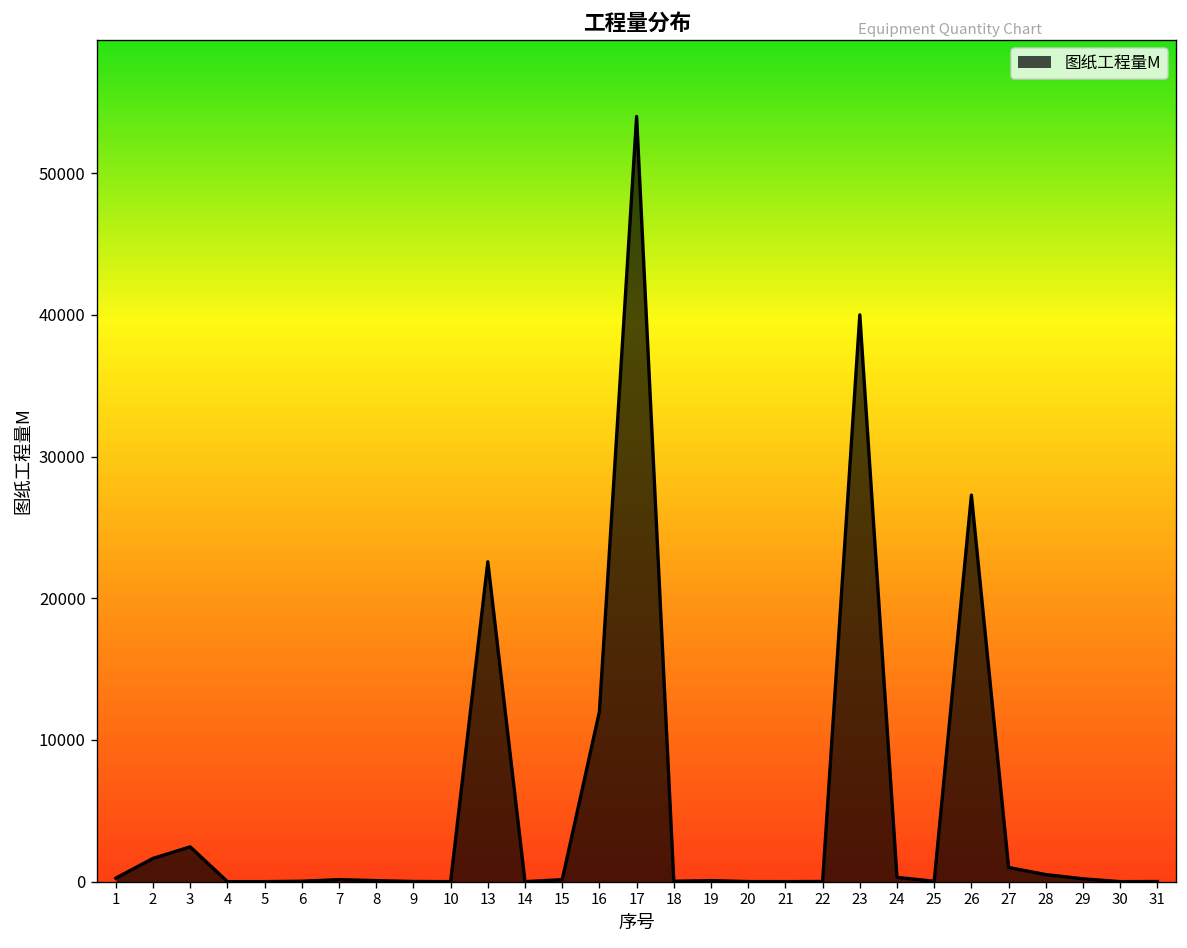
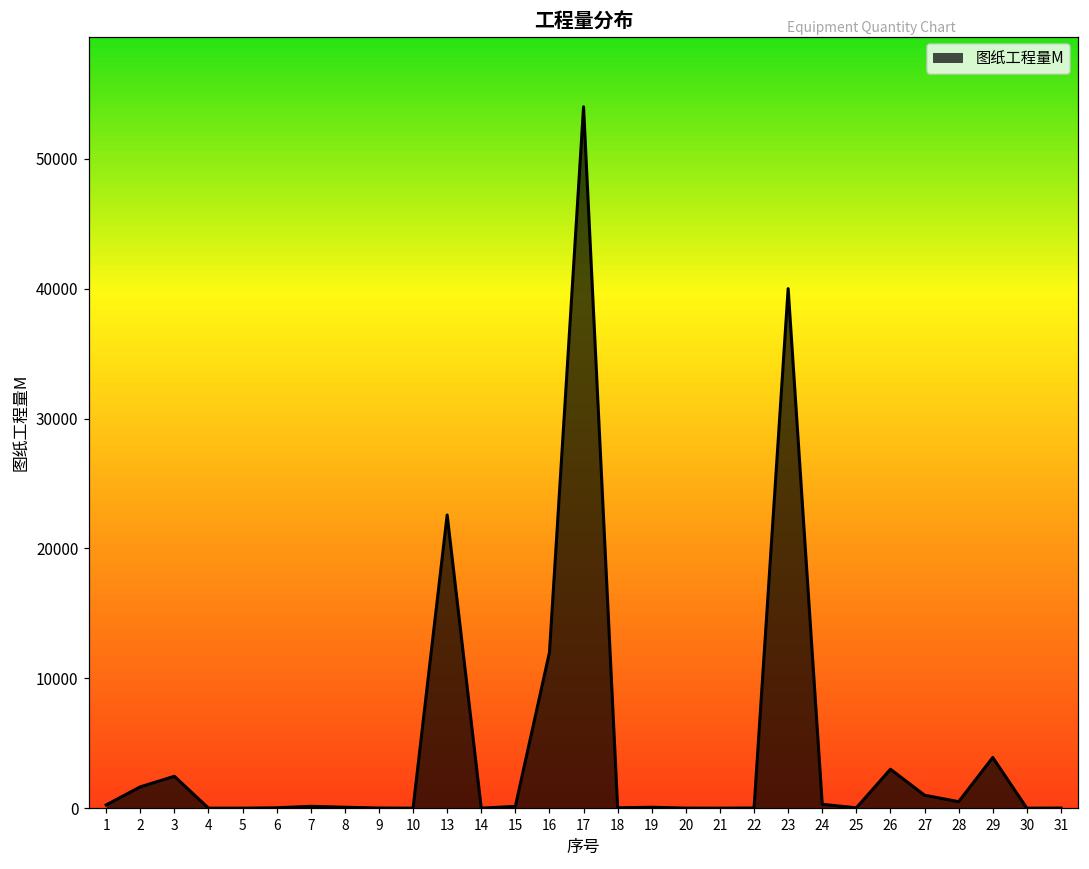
26: 27300 -> 3000
29: 200 -> 3900
